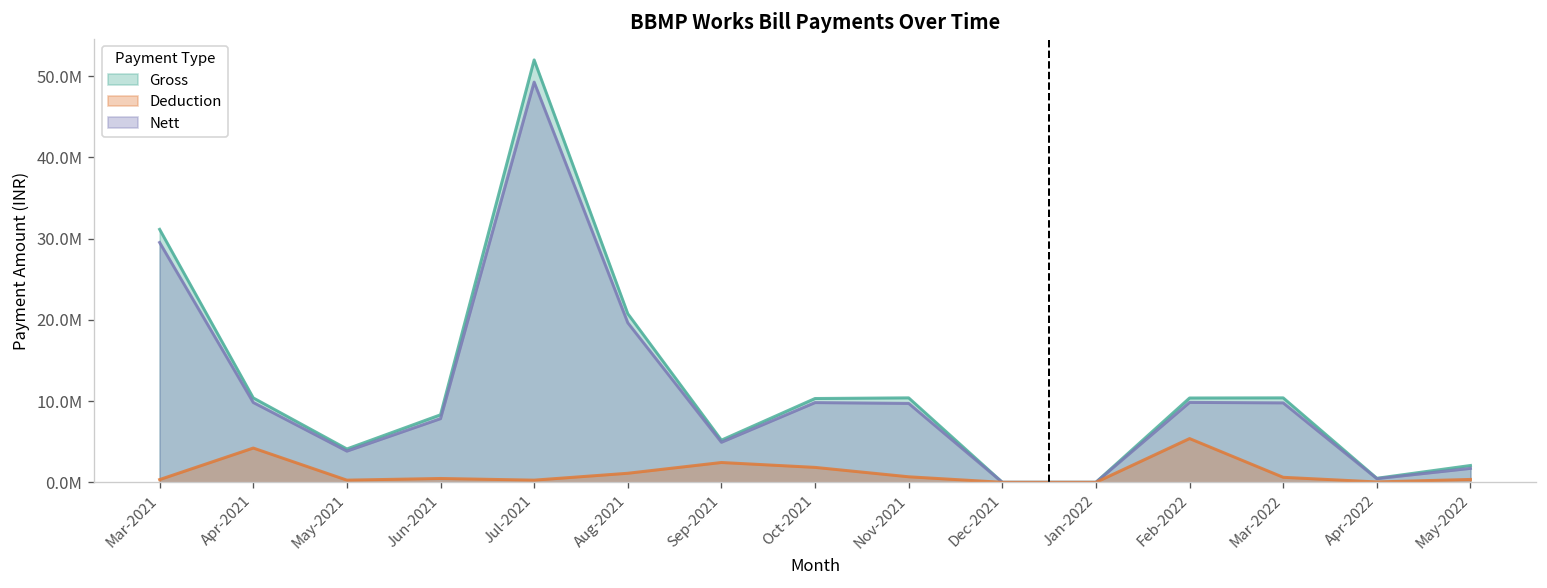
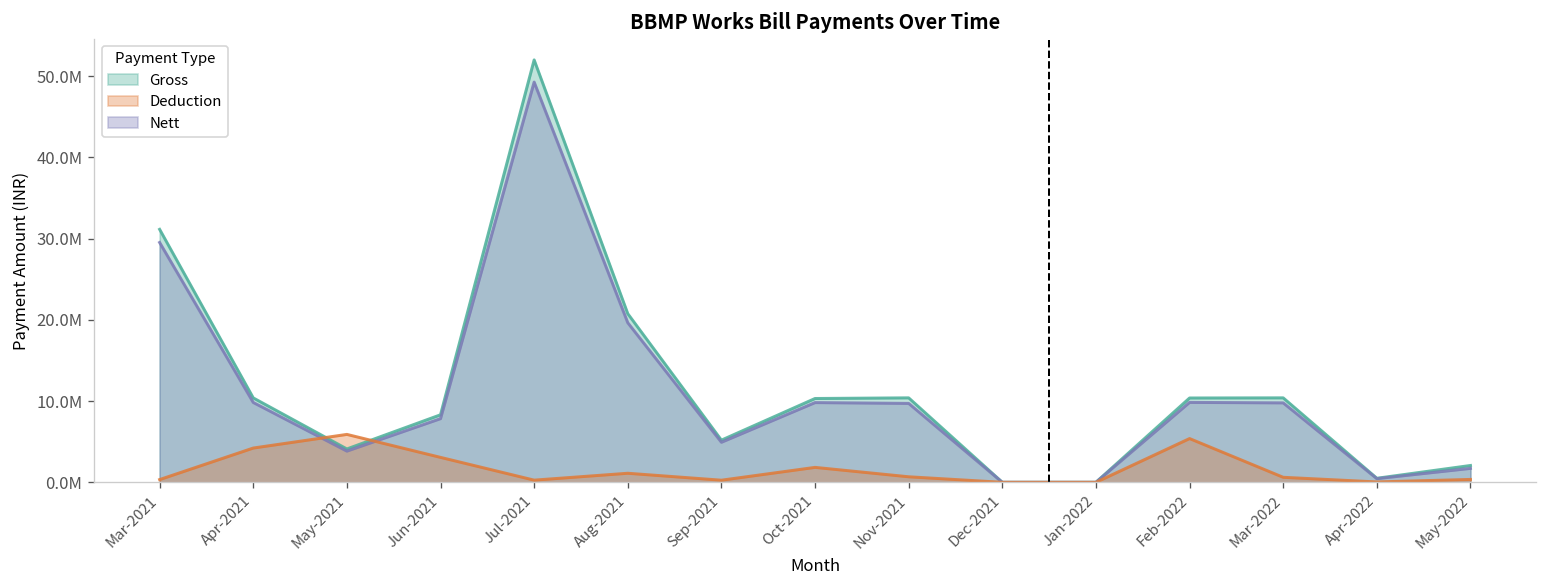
Deduction, May-2021: 0 -> 6000000
Deduction, Jun-2021: 0 -> 3000000
Deduction, Sep-2021: 2000000 -> 0
